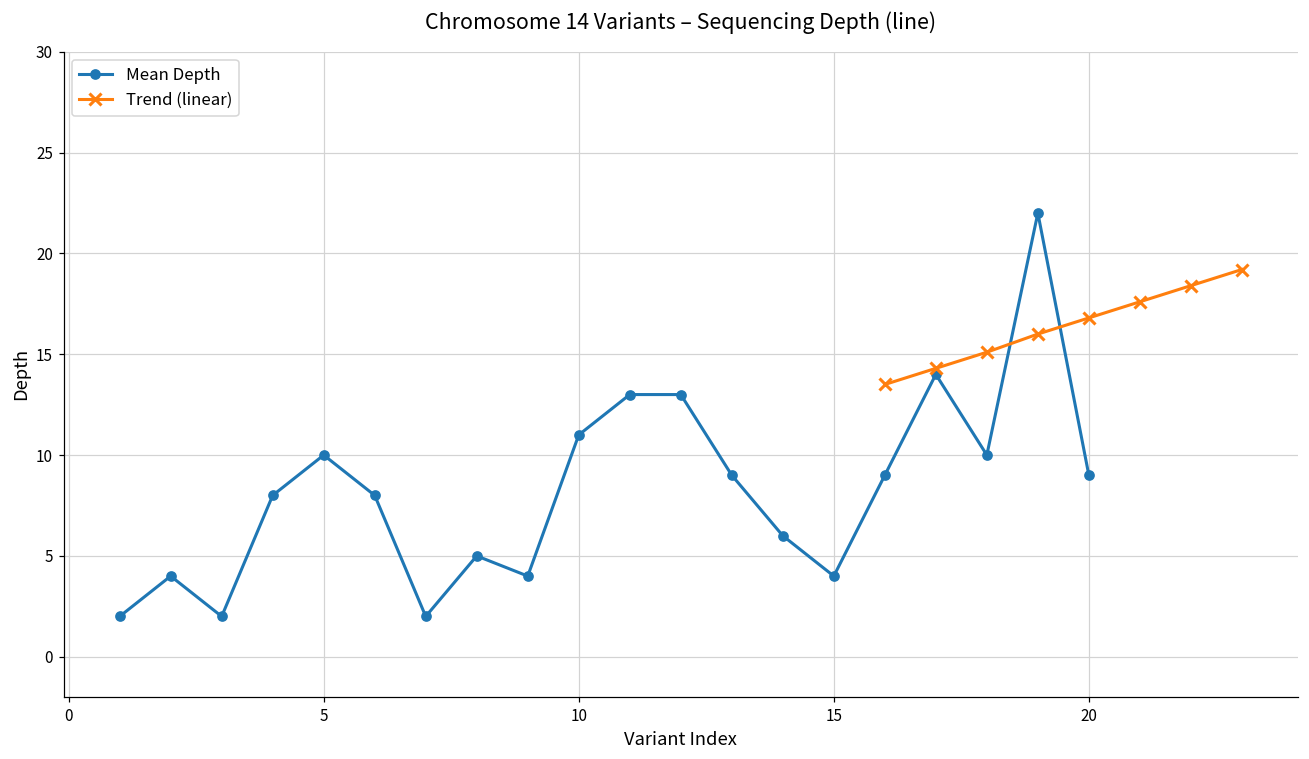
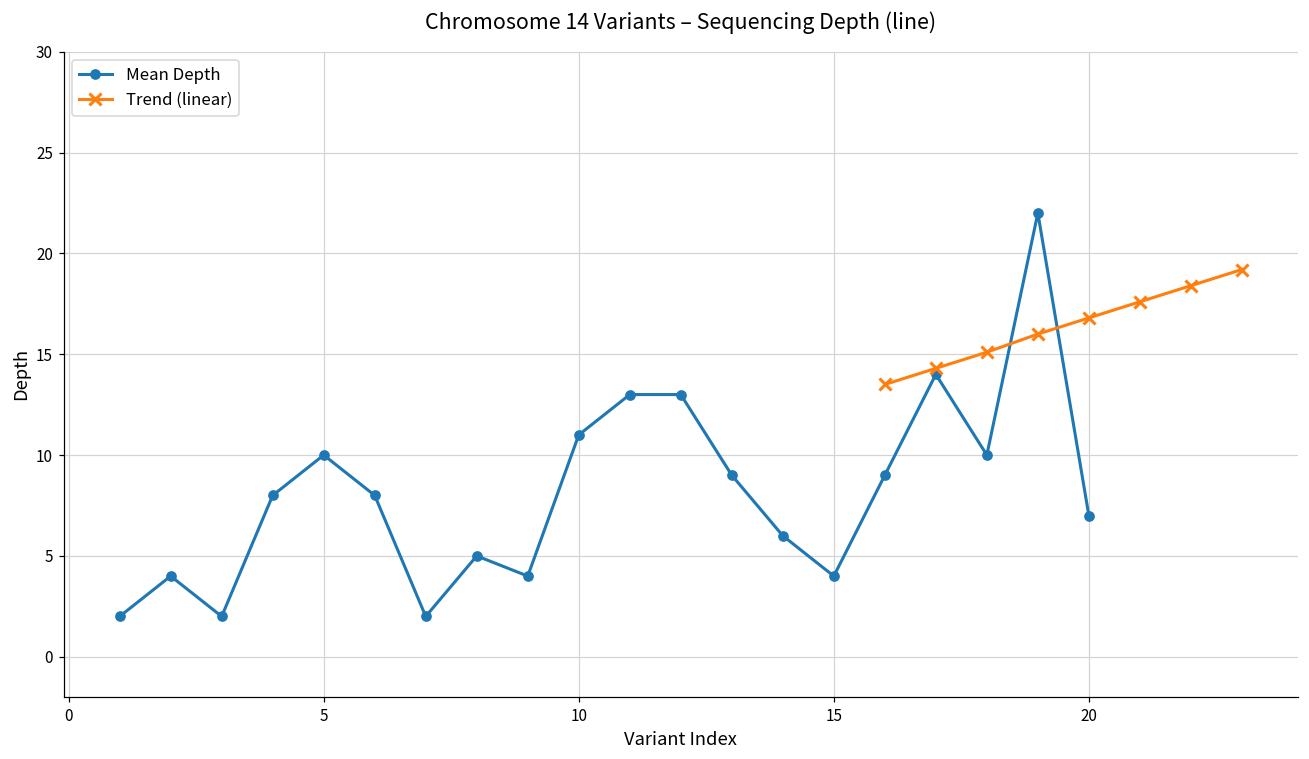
Mean Depth, 20: 9 -> 7
